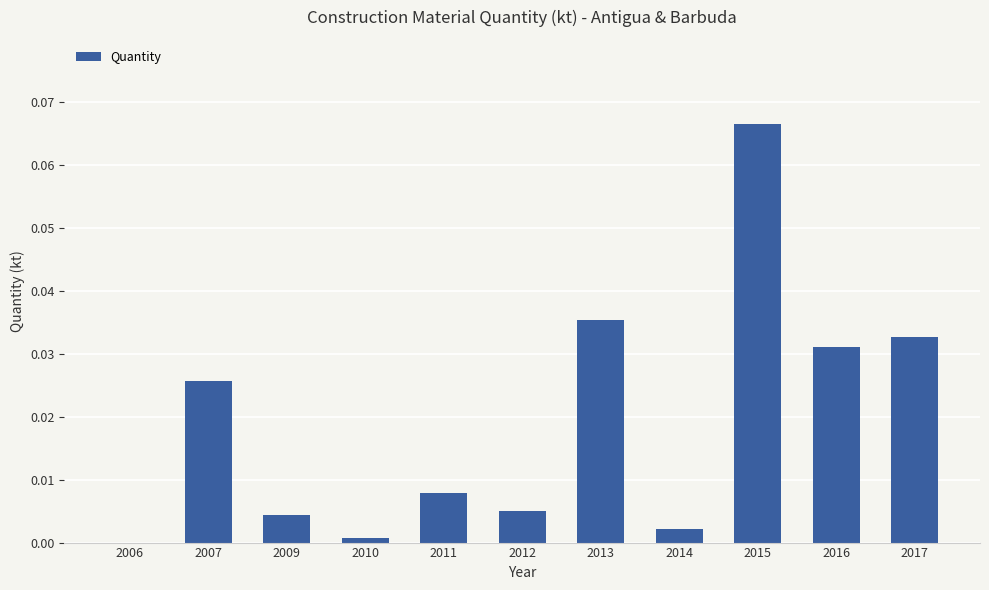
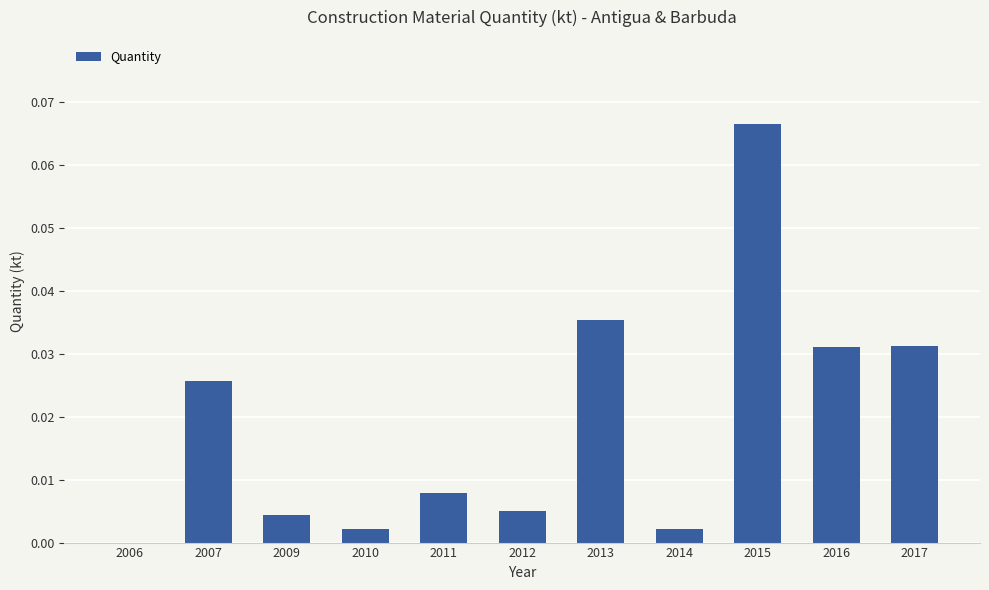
2010: 0.001 -> 0.002
2017: 0.033 -> 0.031
